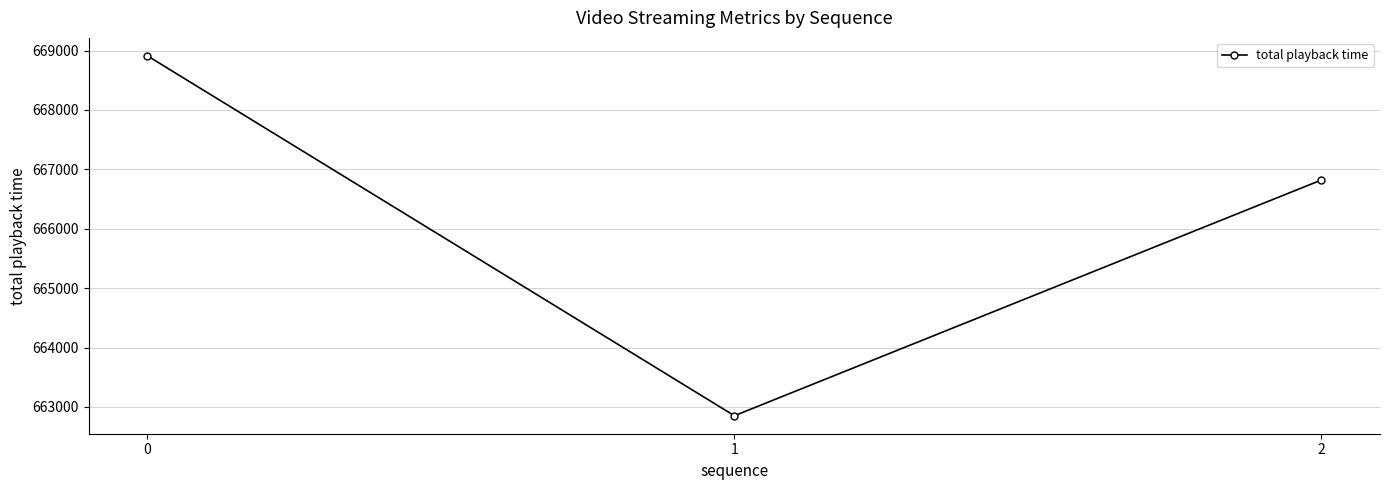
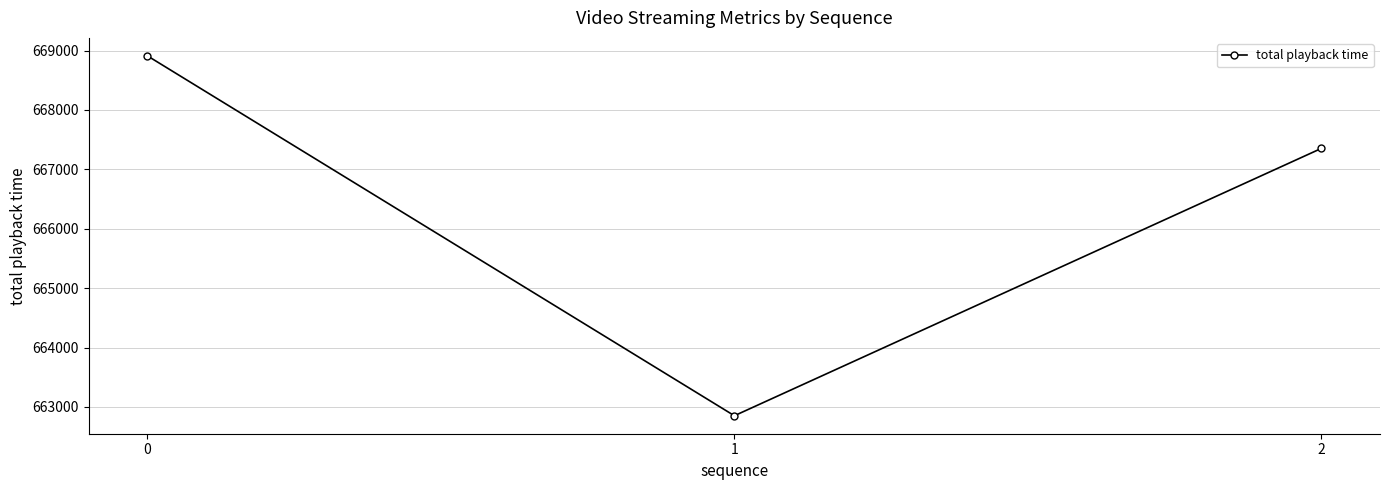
2: 666800 -> 667400
